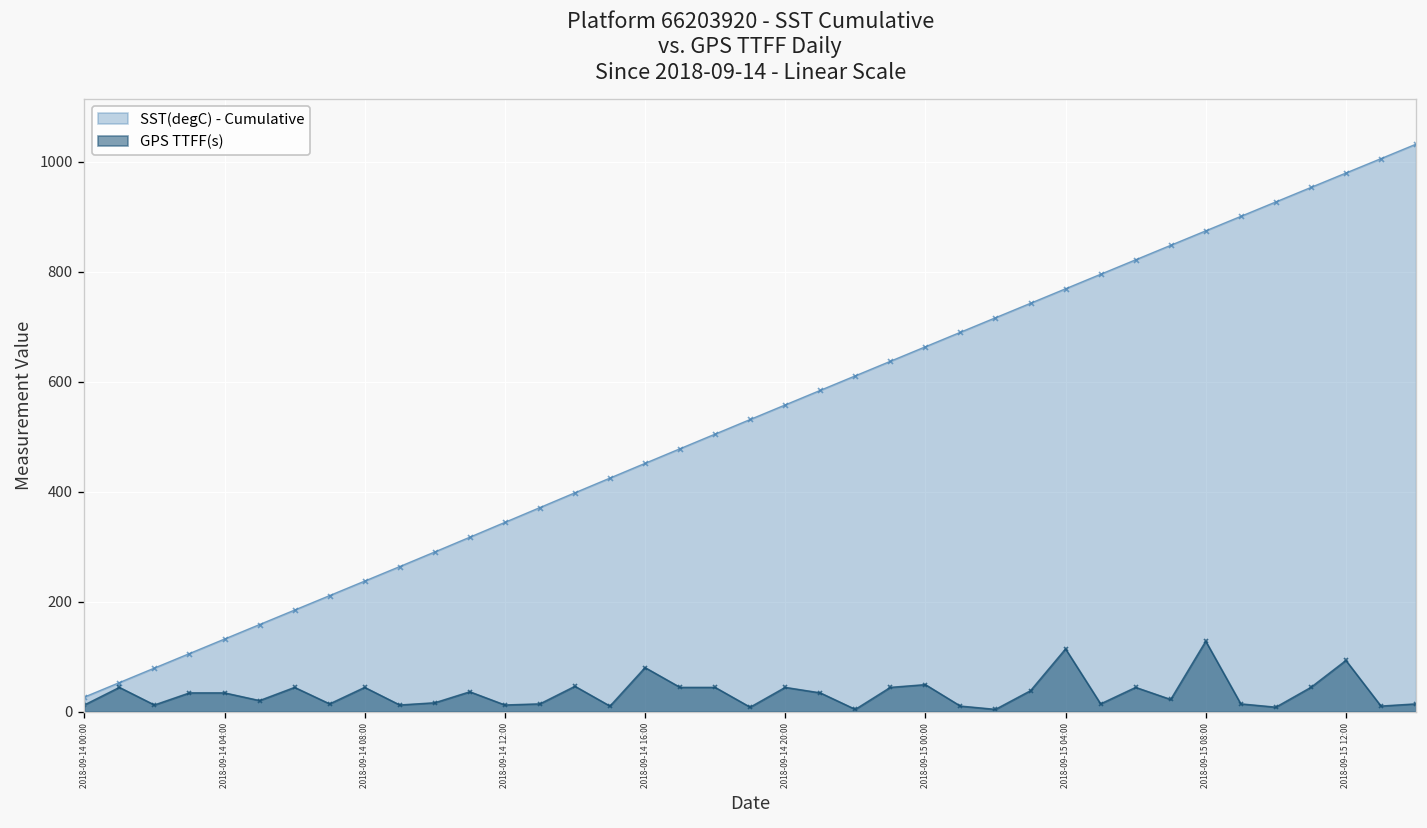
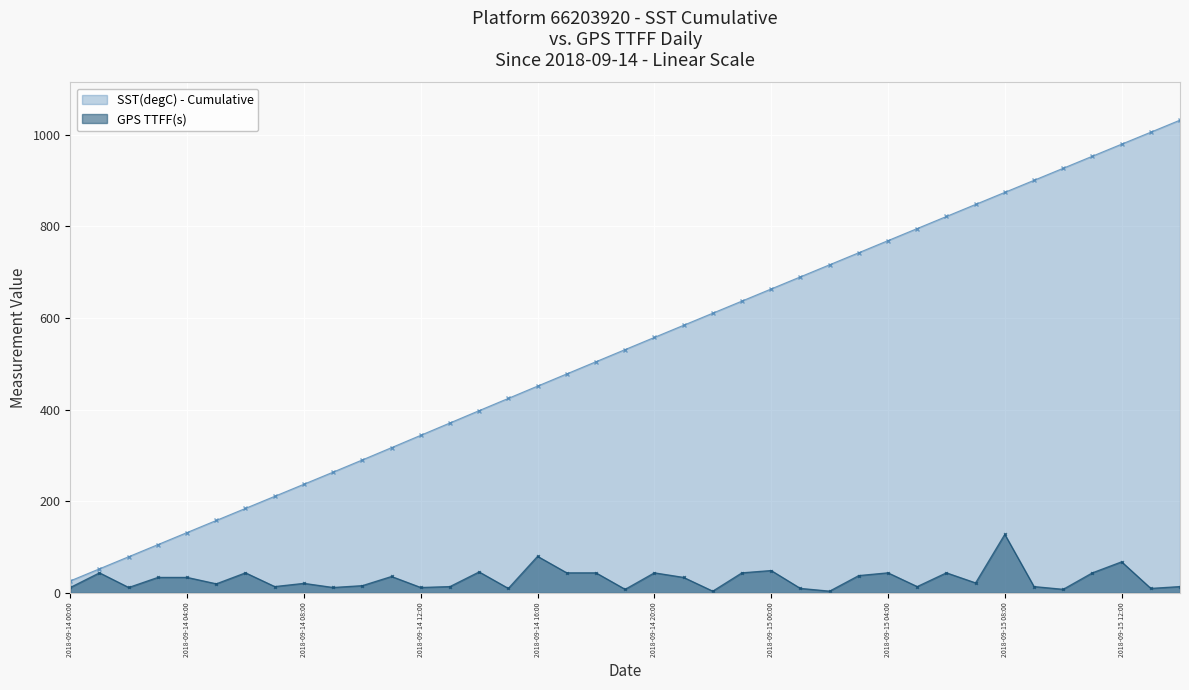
GPS TTFF(s), 2018-09-14 08:00: 40 -> 20
GPS TTFF(s), 2018-09-15 04:00: 110 -> 40
GPS TTFF(s), 2018-09-15 12:00: 90 -> 70
